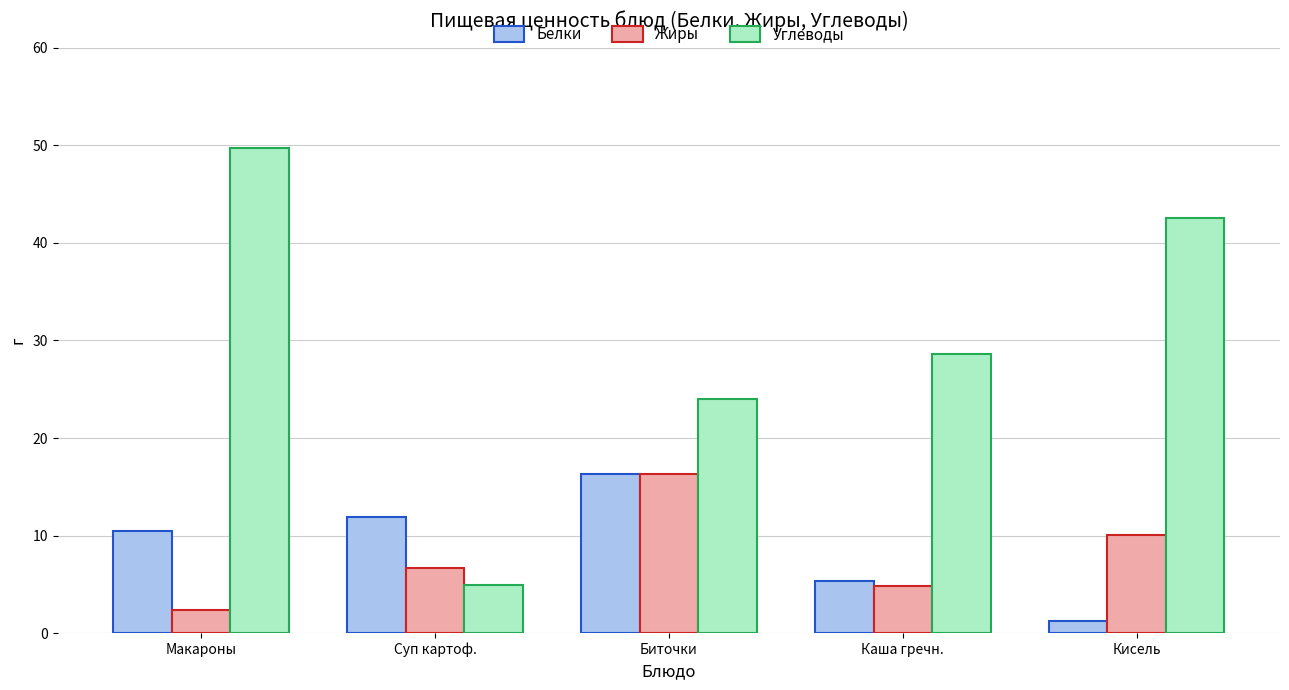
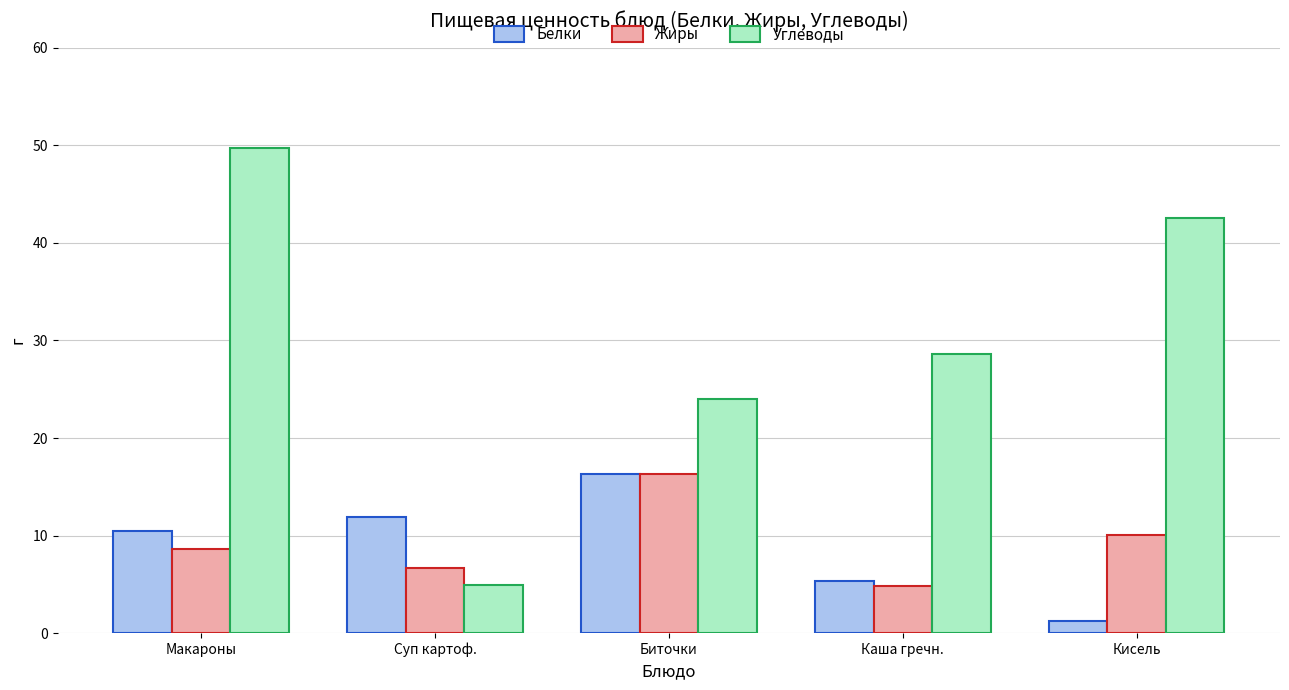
Жиры, Макароны: 2 -> 9
